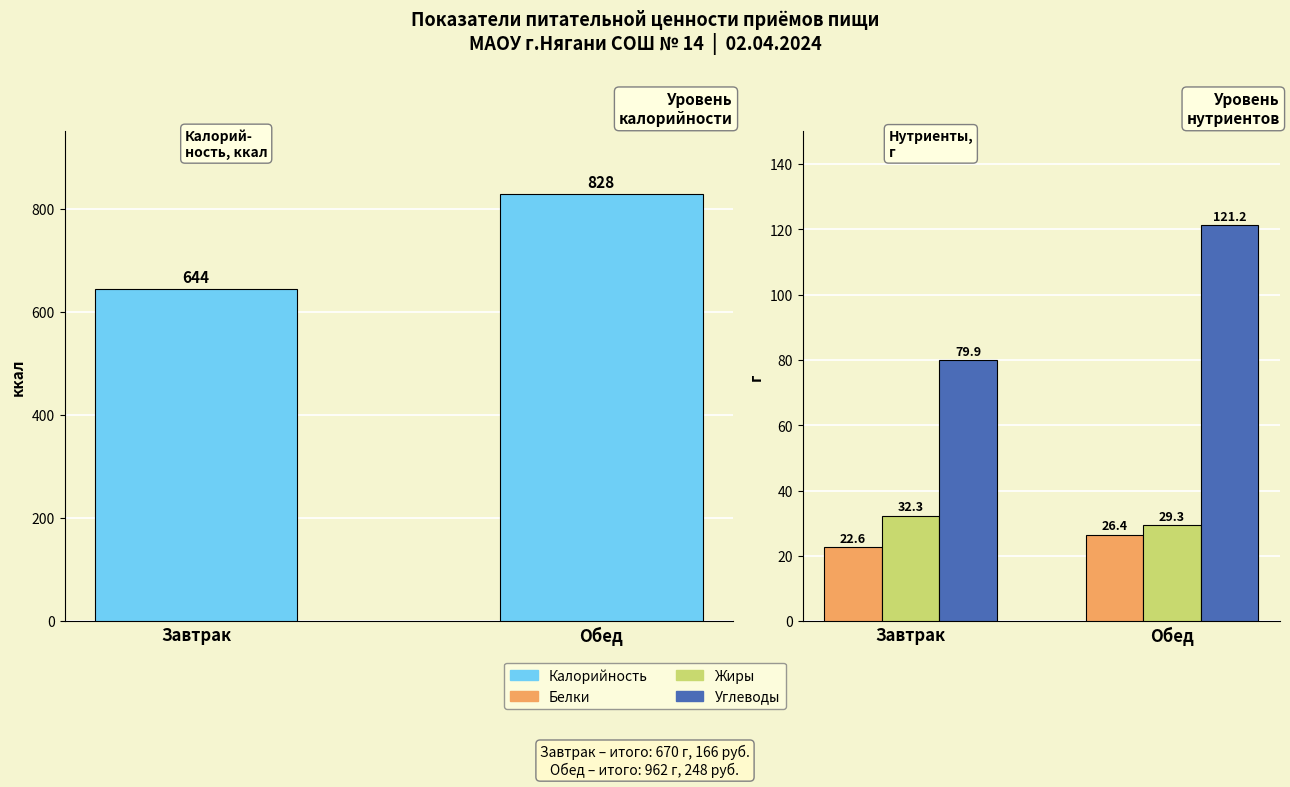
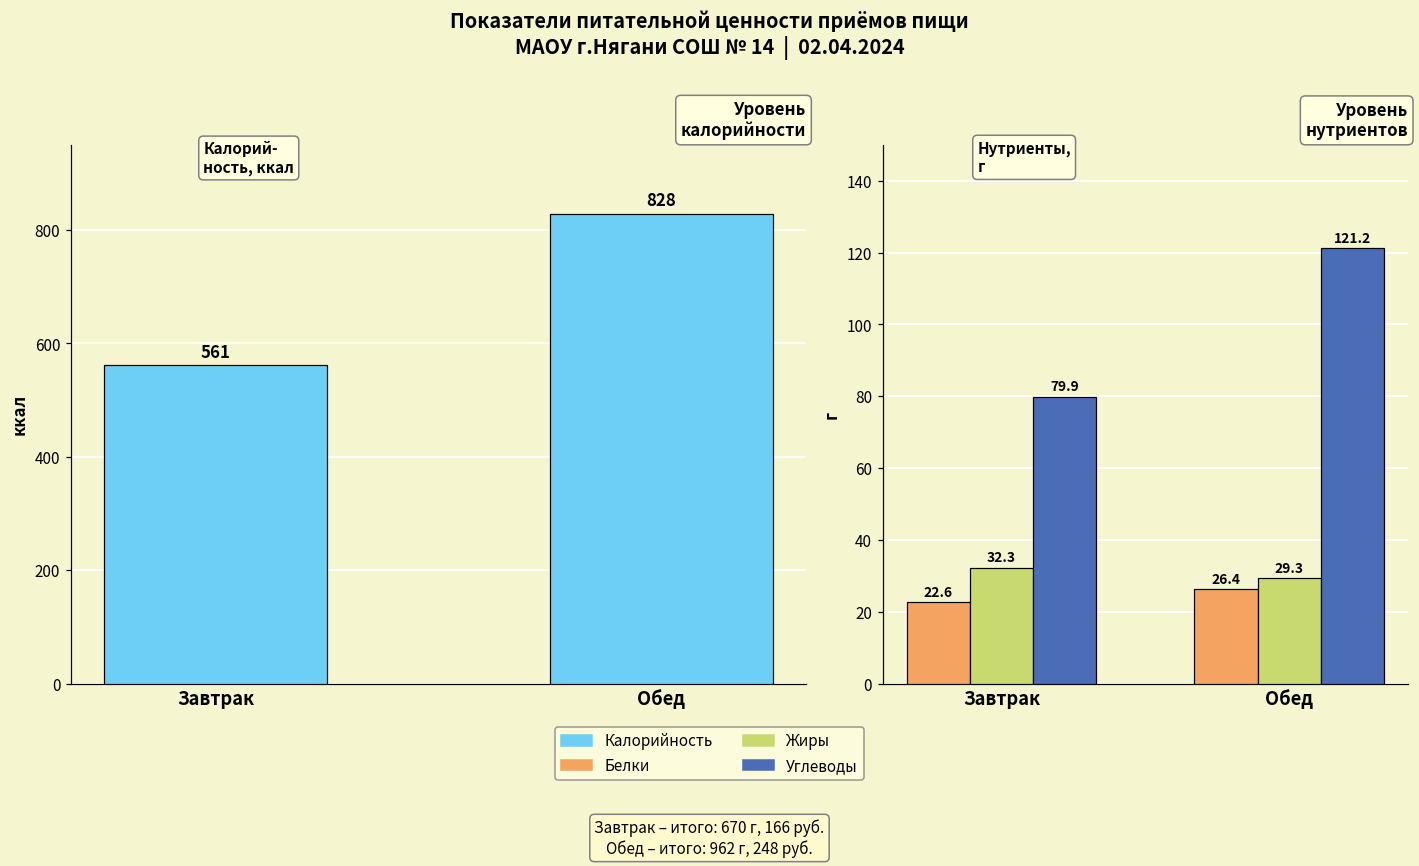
Уровень калорийности, Завтрак: 644 -> 561
